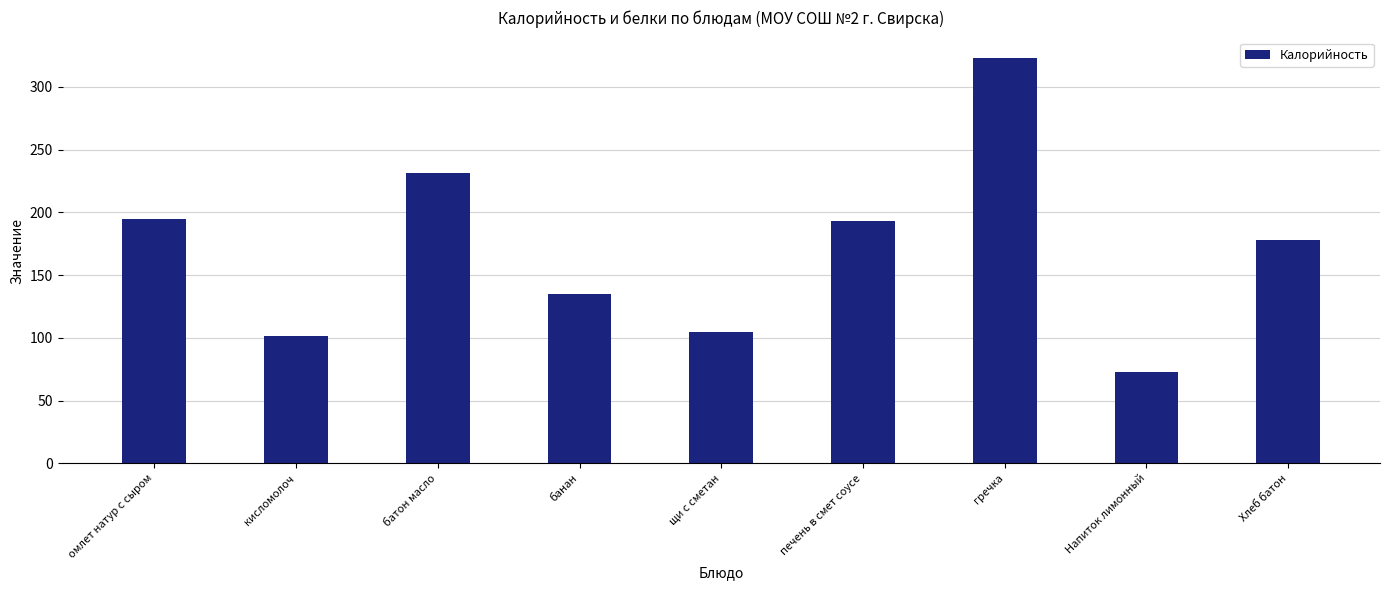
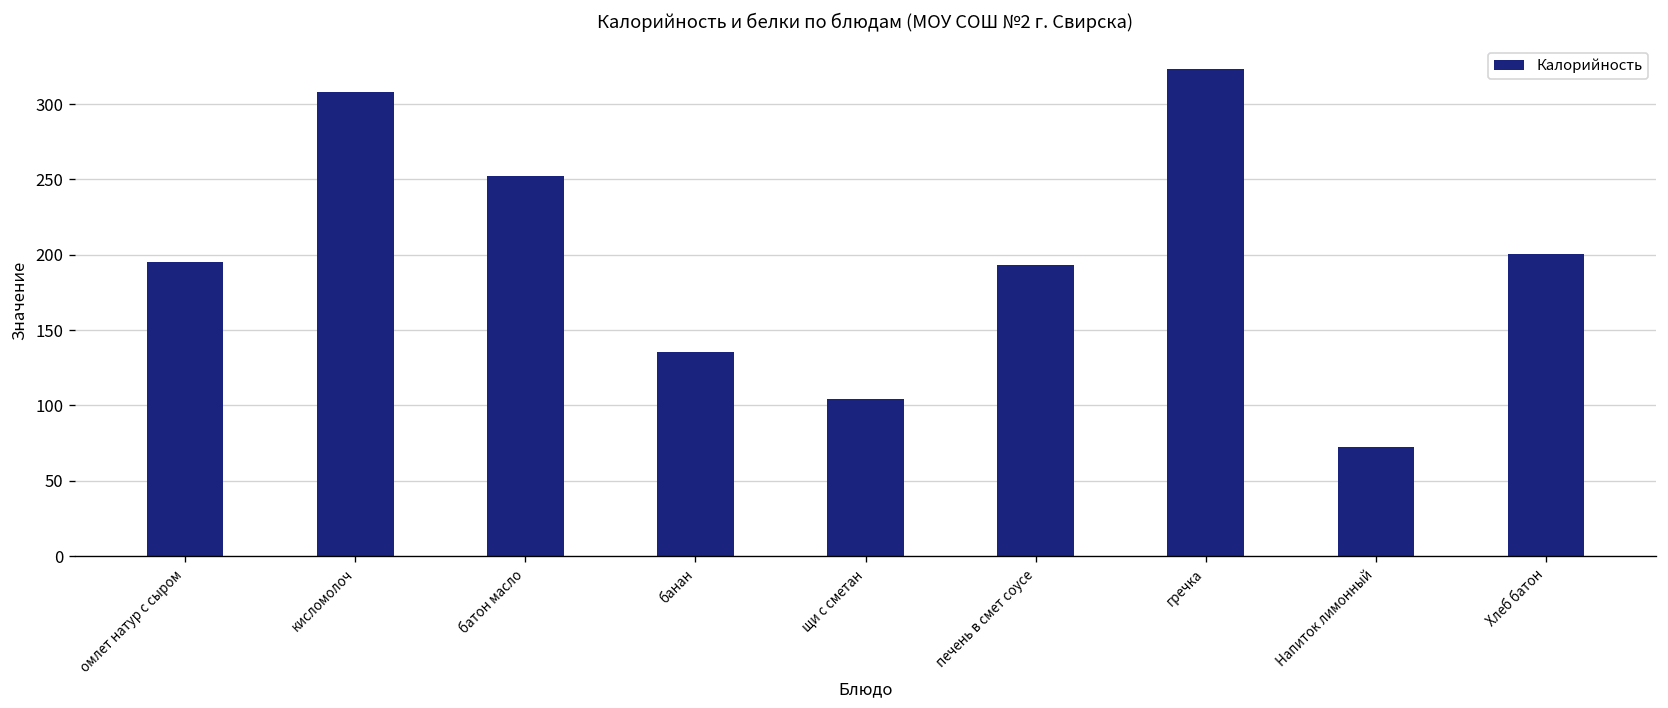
кисломолоч: 102 -> 308
батон масло: 232 -> 252
Хлеб батон: 178 -> 201
